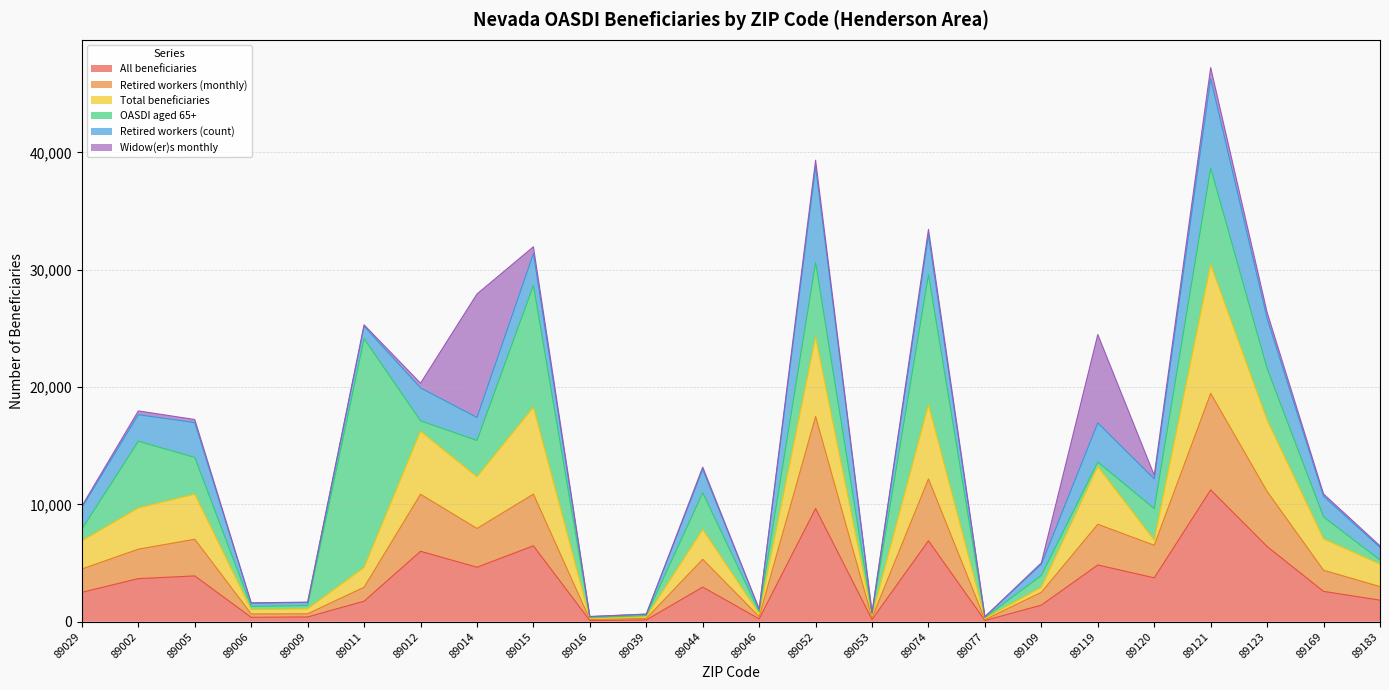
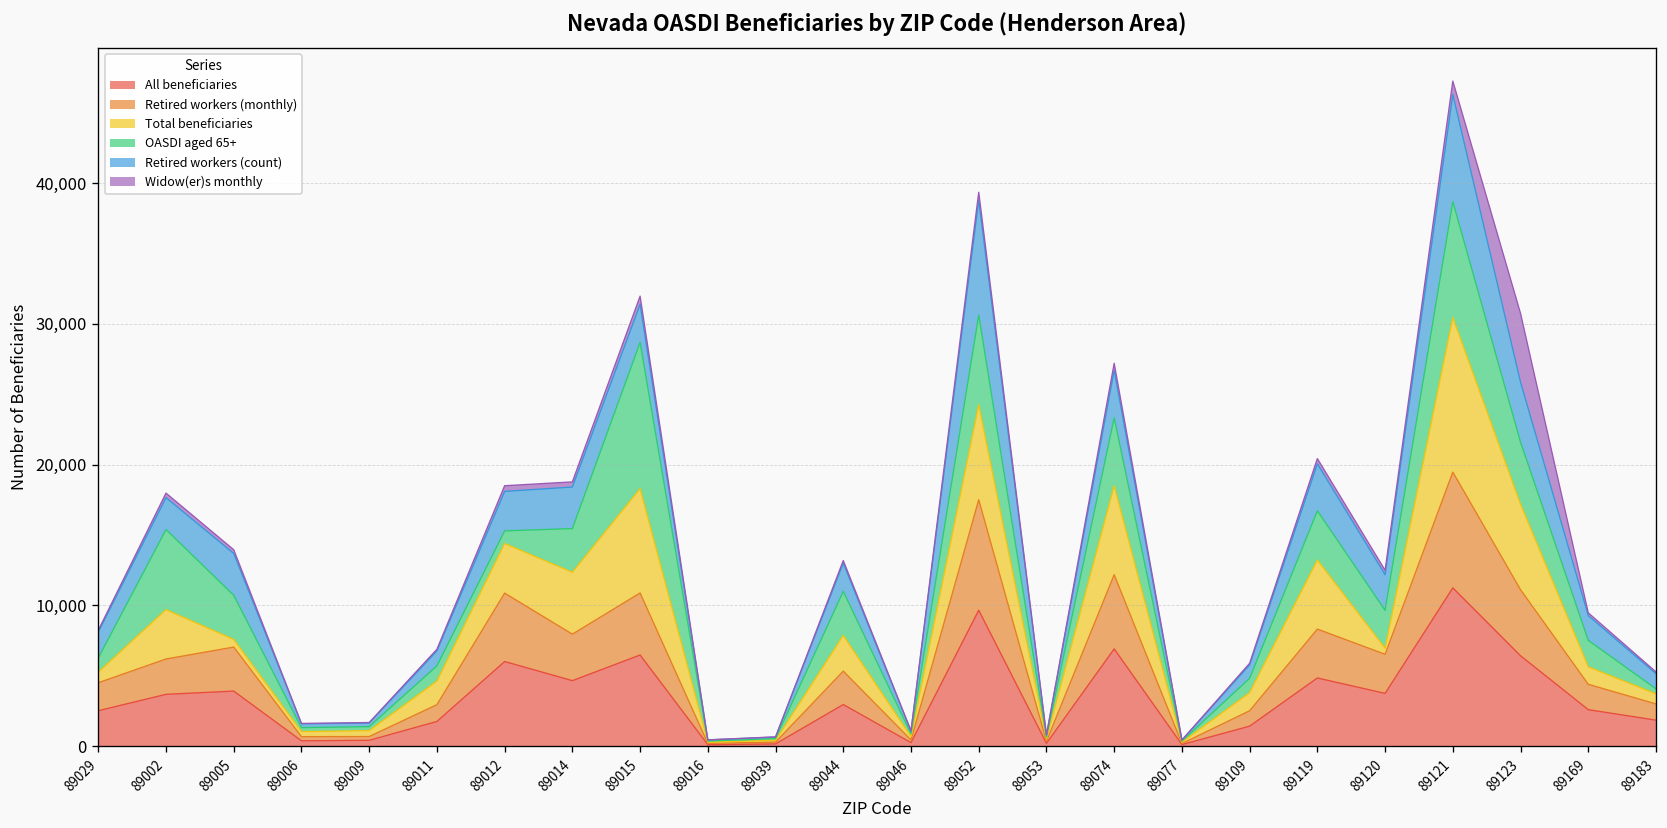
Total beneficiaries, 89029: 2,400 -> 800
Total beneficiaries, 89005: 3,800 -> 500
OASDI aged 65+, 89011: 19,500 -> 1,100
Total beneficiaries, 89012: 5,400 -> 3,500
Retired workers (count), 89014: 2,000 -> 3,000
Widow(er)s monthly, 89014: 10,500 -> 400
OASDI aged 65+, 89074: 11,100 -> 4,800
Total beneficiaries, 89109: 400 -> 1,300
OASDI aged 65+, 89119: 400 -> 3,500
Widow(er)s monthly, 89119: 7,500 -> 400
Widow(er)s monthly, 89123: 500 -> 4,900
Total beneficiaries, 89169: 2,700 -> 1,200
Total beneficiaries, 89183: 1,900 -> 700
